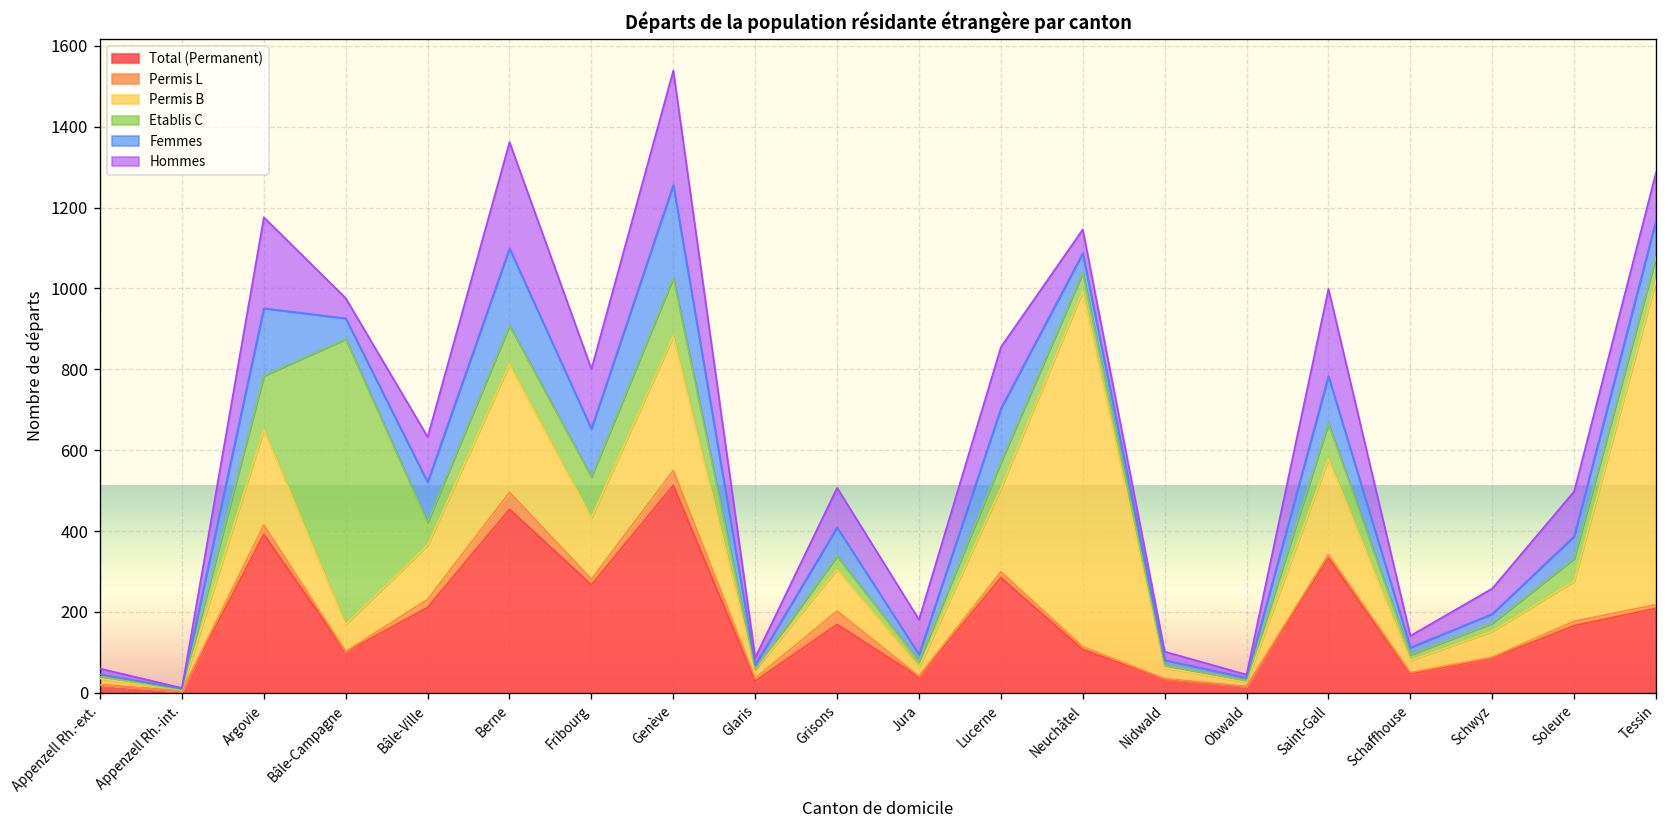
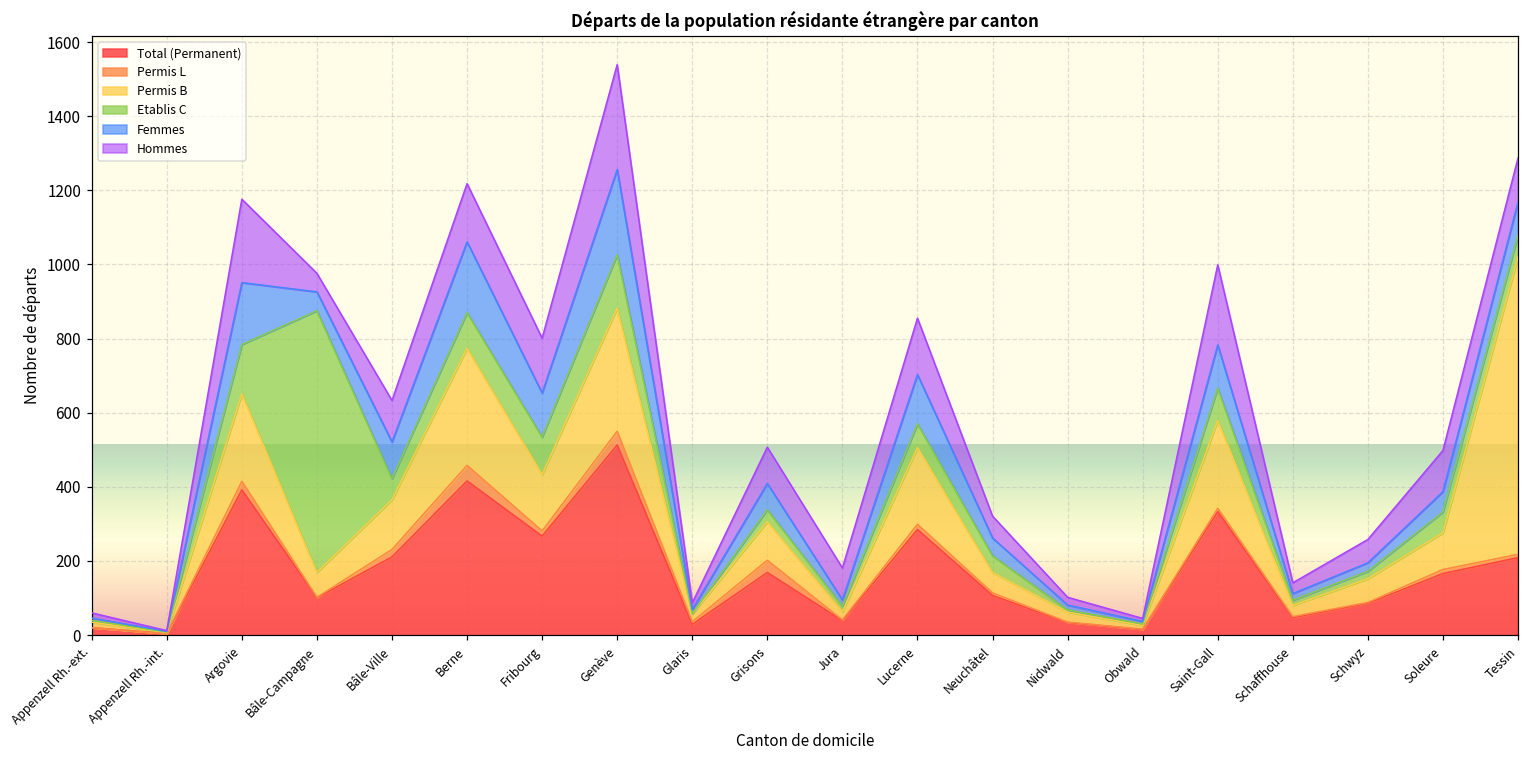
Total (Permanent), Berne: 450 -> 420
Hommes, Berne: 260 -> 160
Permis B, Neuchâtel: 880 -> 60
